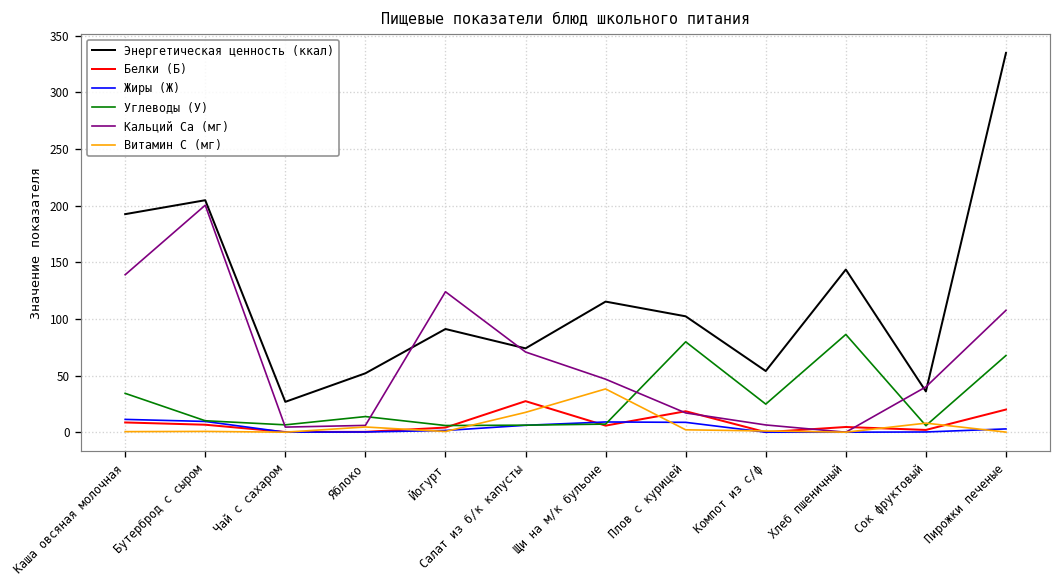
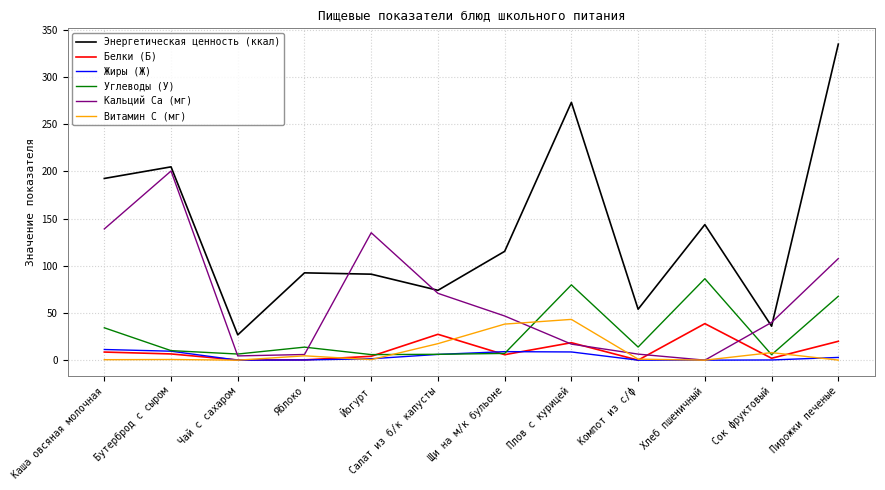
Энергетическая ценность (ккал), Яблоко: 50 -> 90
Кальций Ca (мг), Йогурт: 120 -> 140
Энергетическая ценность (ккал), Плов с курицей: 100 -> 270
Витамин С (мг), Плов с курицей: 0 -> 40
Углеводы (У), Компот из с/ф: 20 -> 10
Белки (Б), Хлеб пшеничный: 0 -> 40
